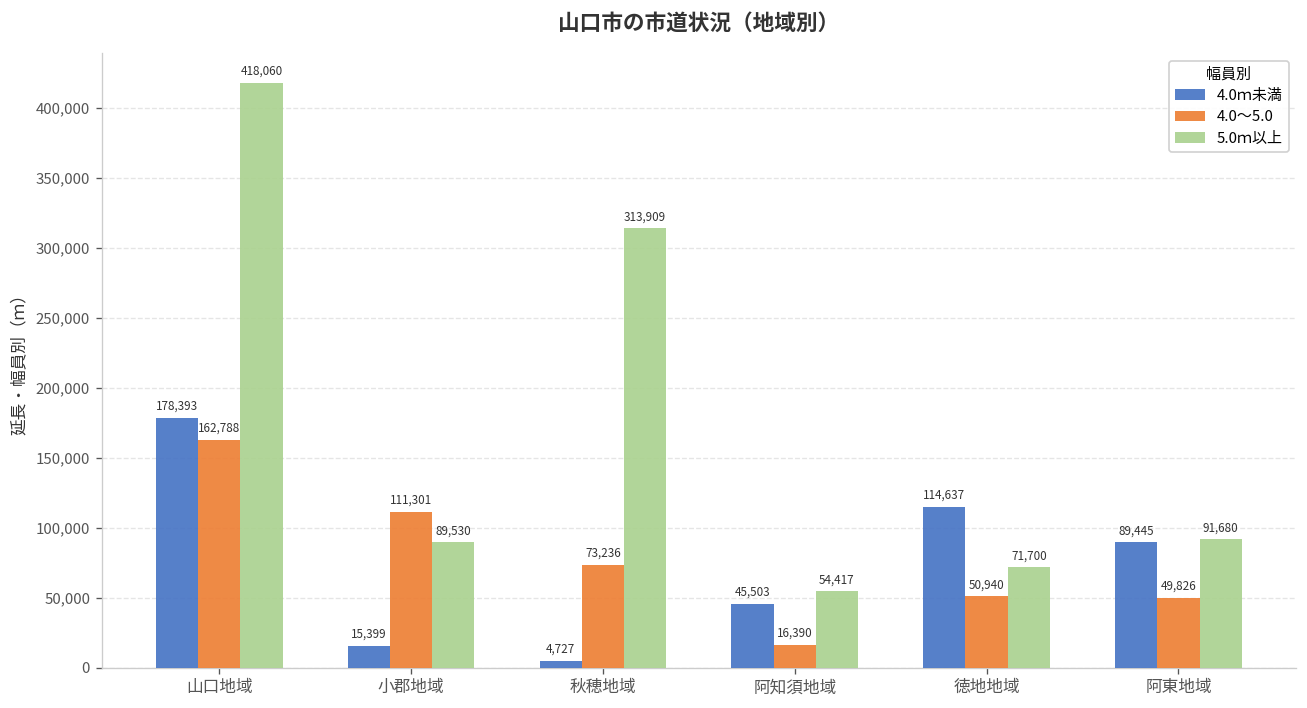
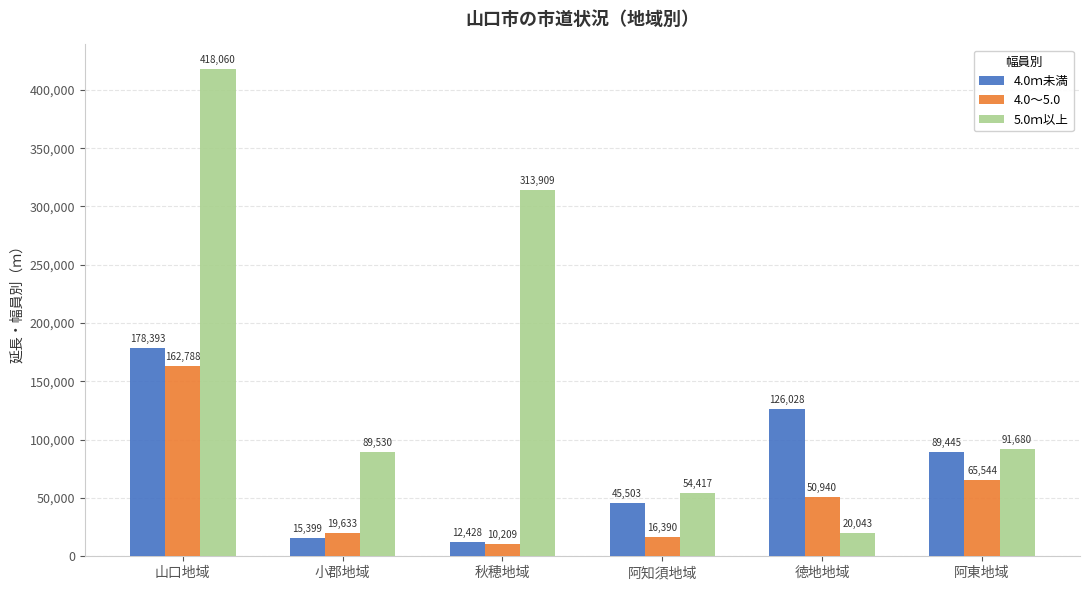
4.0～5.0, 小郡地域: 111,301 -> 19,633
4.0ｍ未満, 秋穂地域: 4,727 -> 12,428
4.0～5.0, 秋穂地域: 73,236 -> 10,209
4.0ｍ未満, 徳地地域: 114,637 -> 126,028
5.0ｍ以上, 徳地地域: 71,700 -> 20,043
4.0～5.0, 阿東地域: 49,826 -> 65,544
